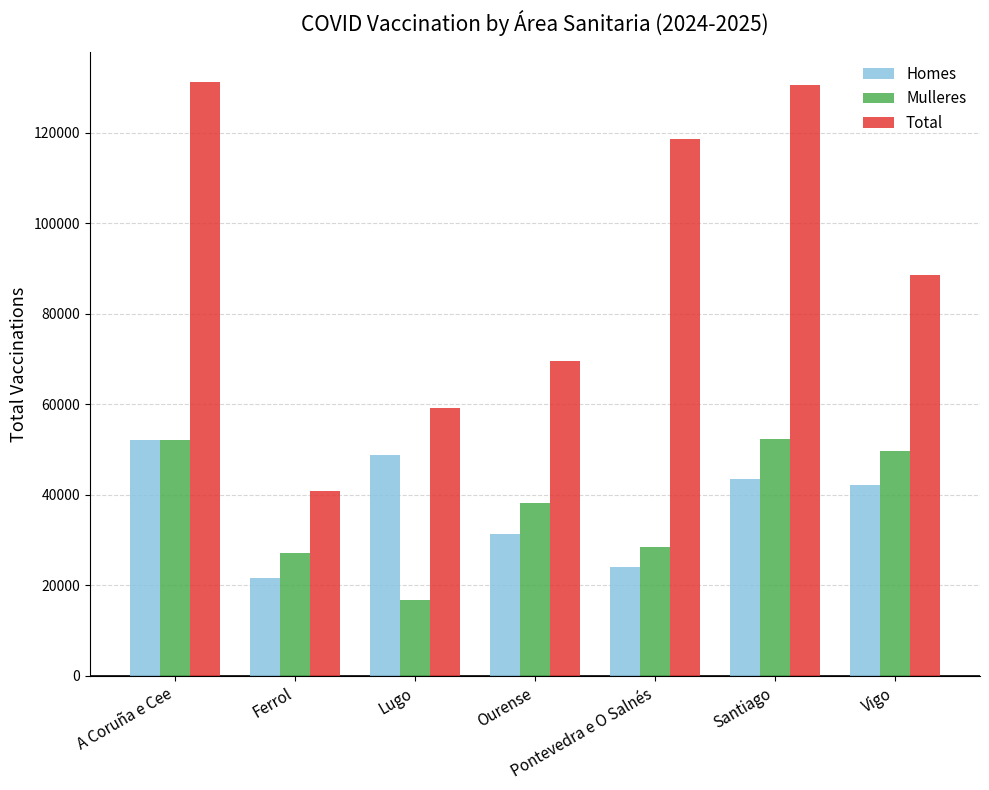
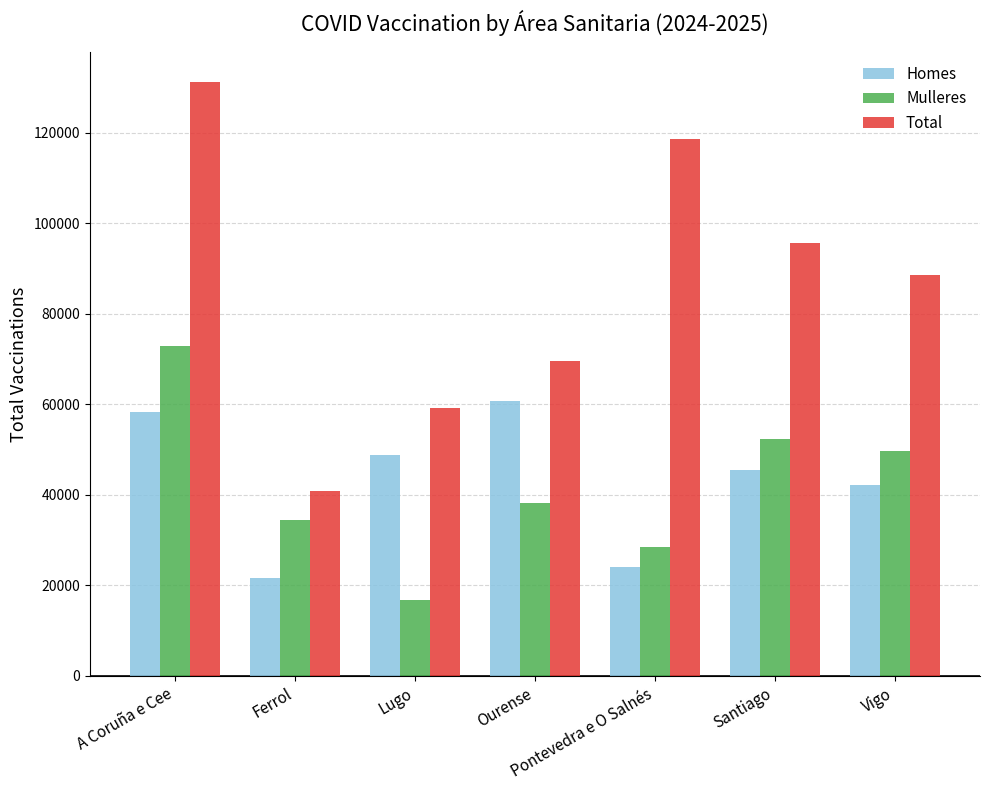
Homes, A Coruña e Cee: 52000 -> 58000
Mulleres, A Coruña e Cee: 52000 -> 73000
Mulleres, Ferrol: 27000 -> 34000
Homes, Ourense: 31000 -> 61000
Homes, Santiago: 43000 -> 45000
Total, Santiago: 131000 -> 96000
